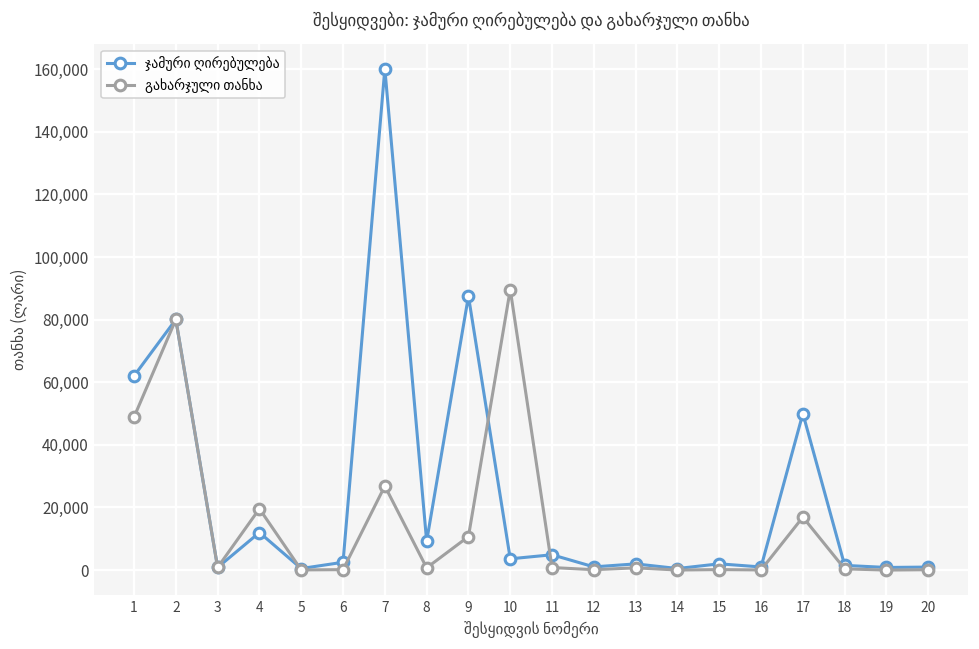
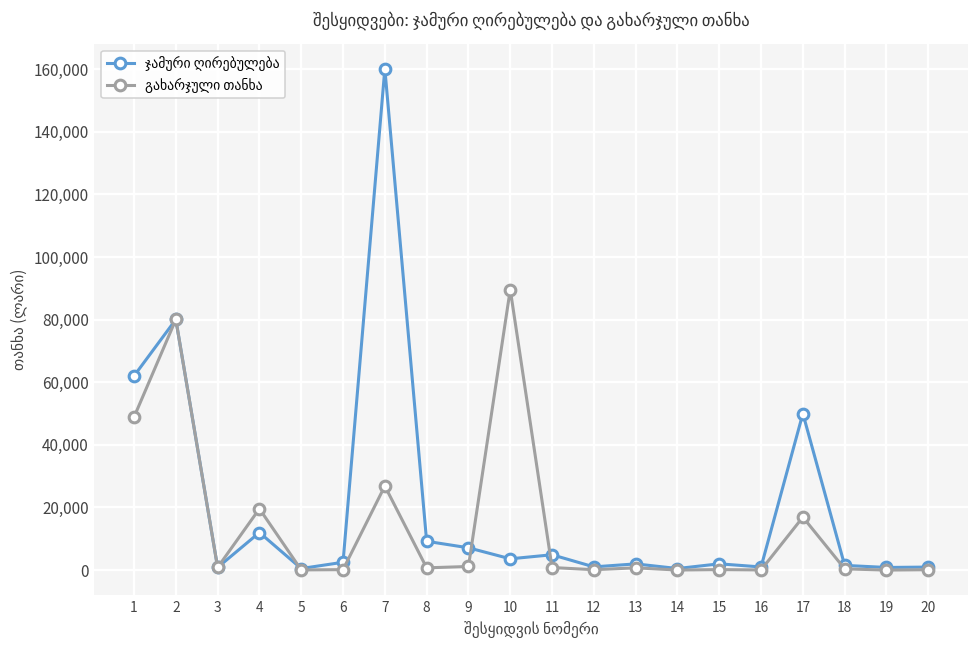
ჯამური ღირებულება, 9: 88,000 -> 7,000
გახარჯული თანხა, 9: 11,000 -> 1,000
